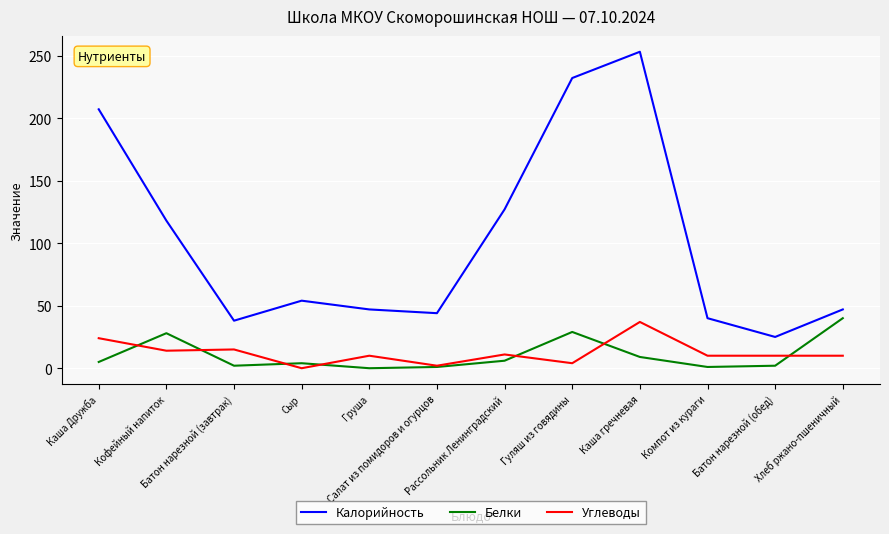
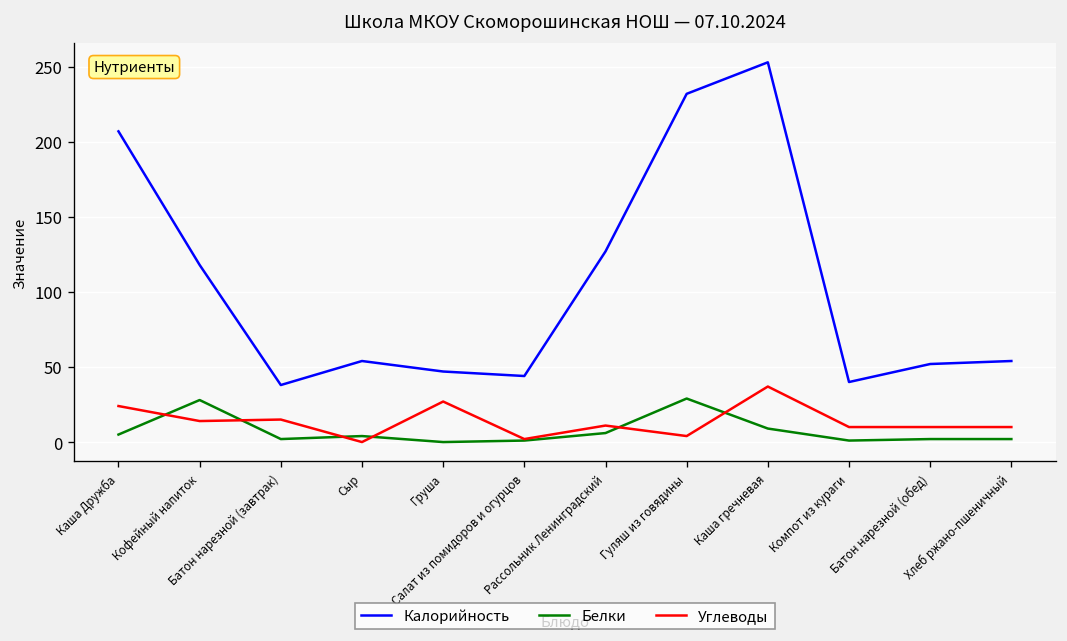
Углеводы, Груша: 10 -> 27
Калорийность, Батон нарезной (обед): 25 -> 52
Калорийность, Хлеб ржано-пшеничный: 47 -> 54
Белки, Хлеб ржано-пшеничный: 40 -> 2
